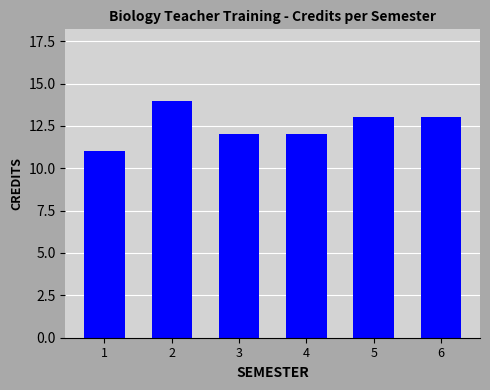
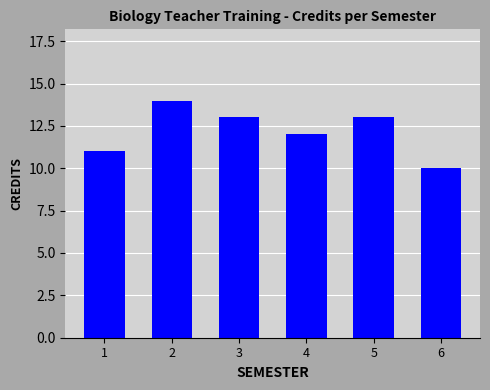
3: 12 -> 13
6: 13 -> 10
